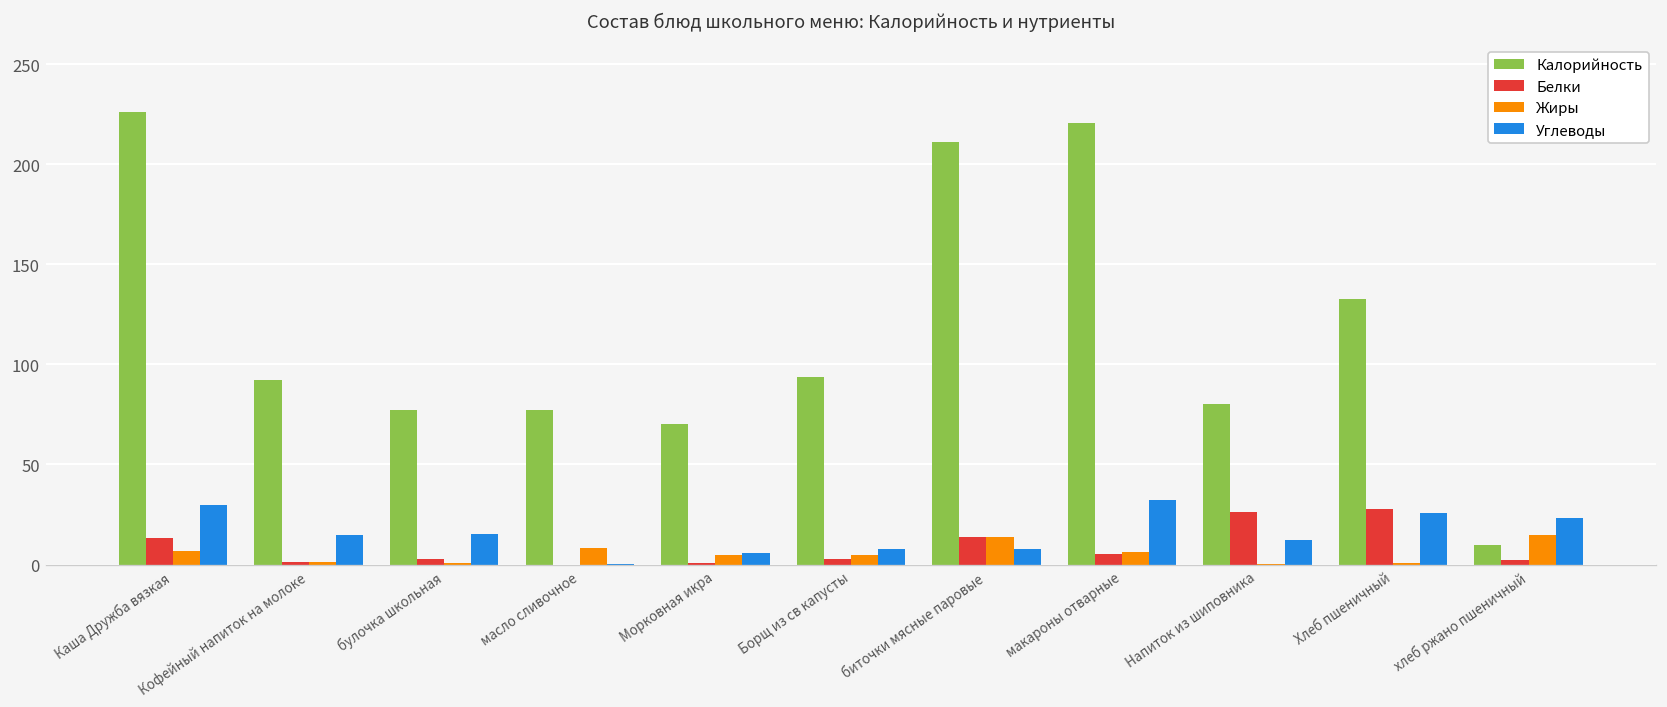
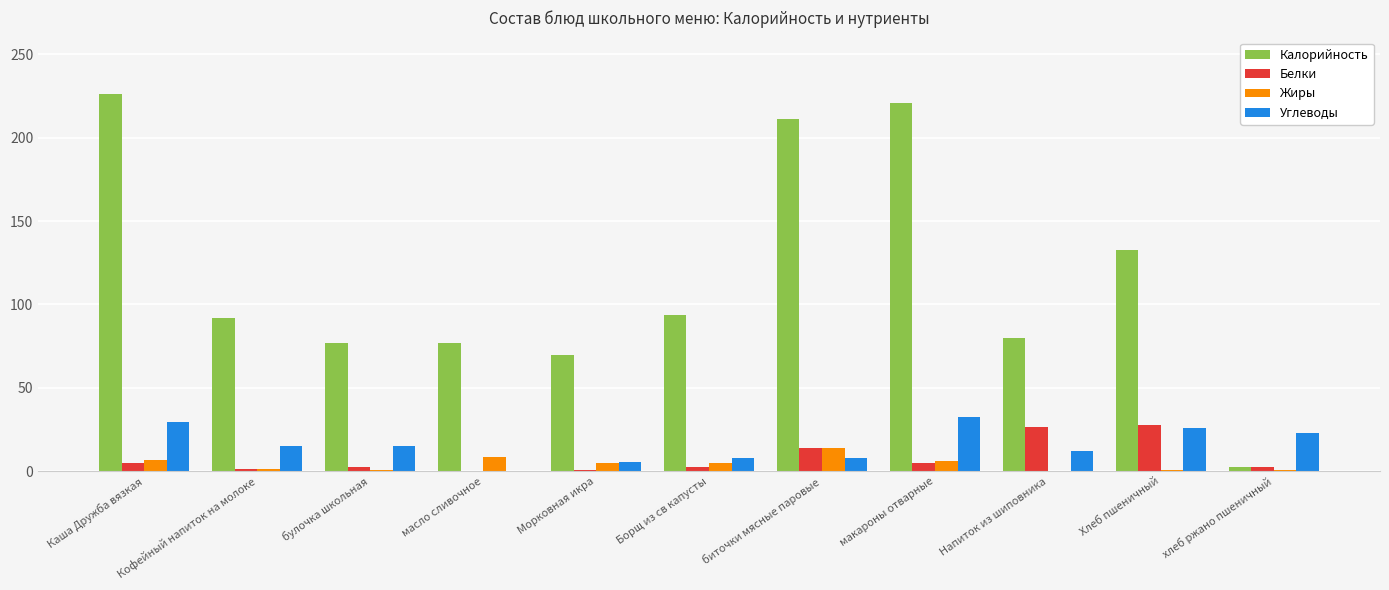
Белки, Каша Дружба вязкая: 13 -> 5
Калорийность, хлеб ржано пшеничный: 10 -> 3
Жиры, хлеб ржано пшеничный: 15 -> 1
